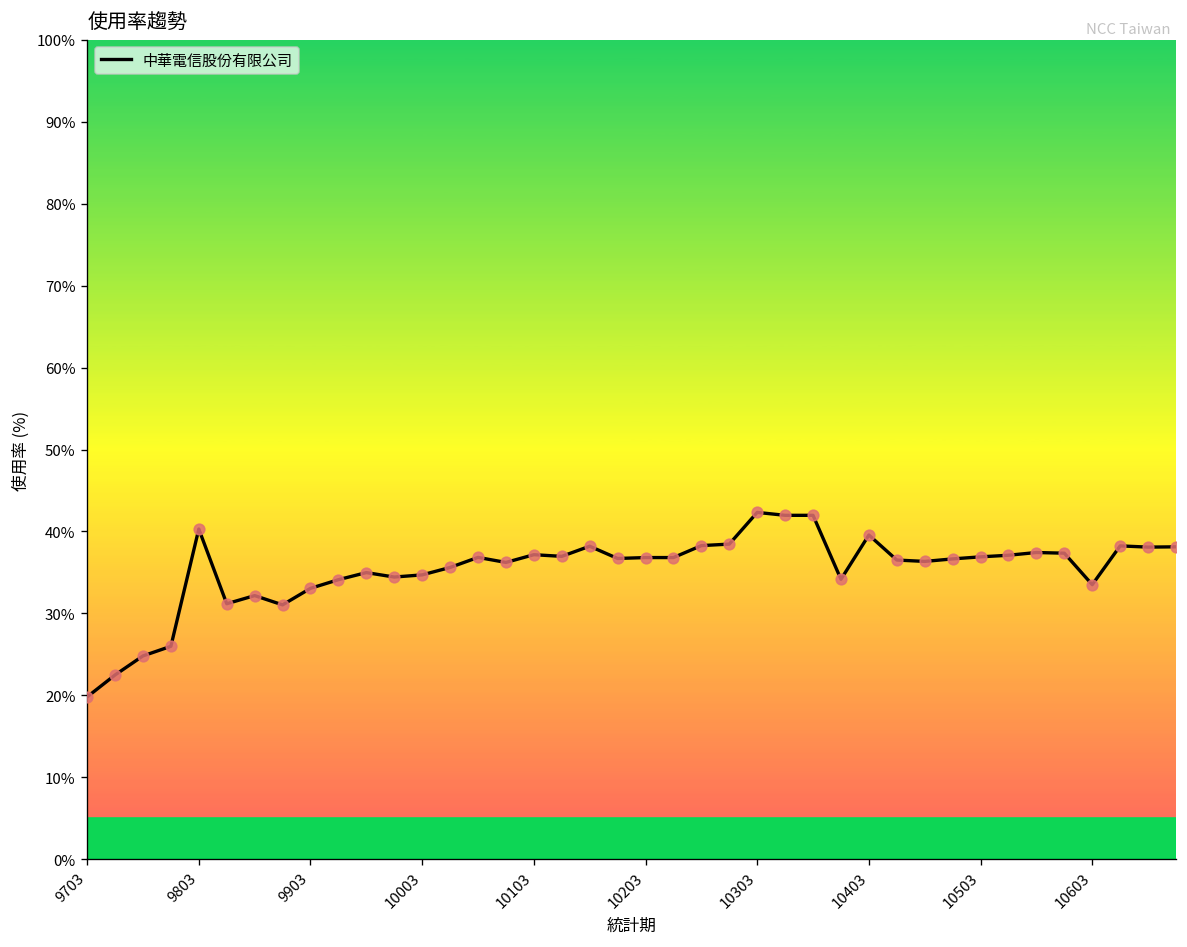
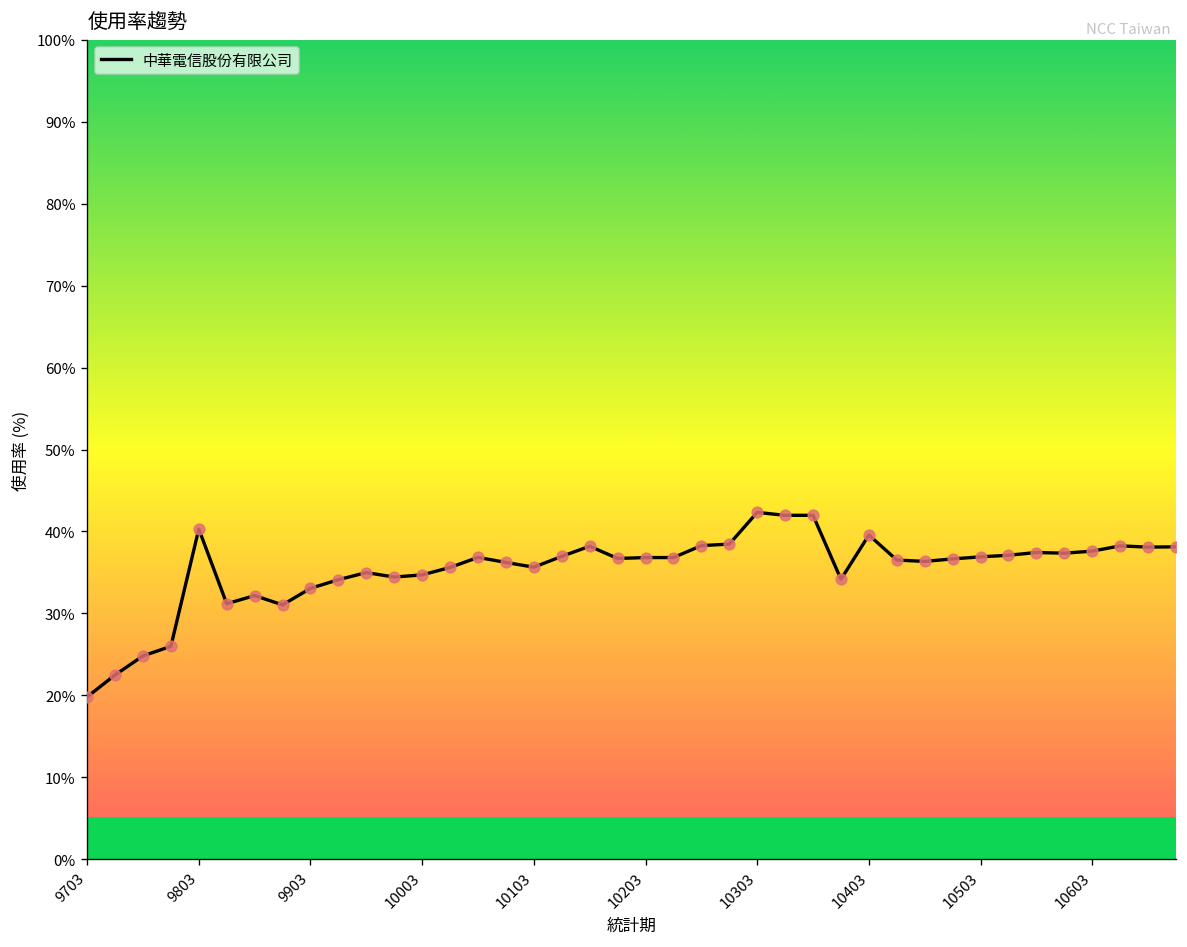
10103: 37% -> 36%
10603: 34% -> 38%
